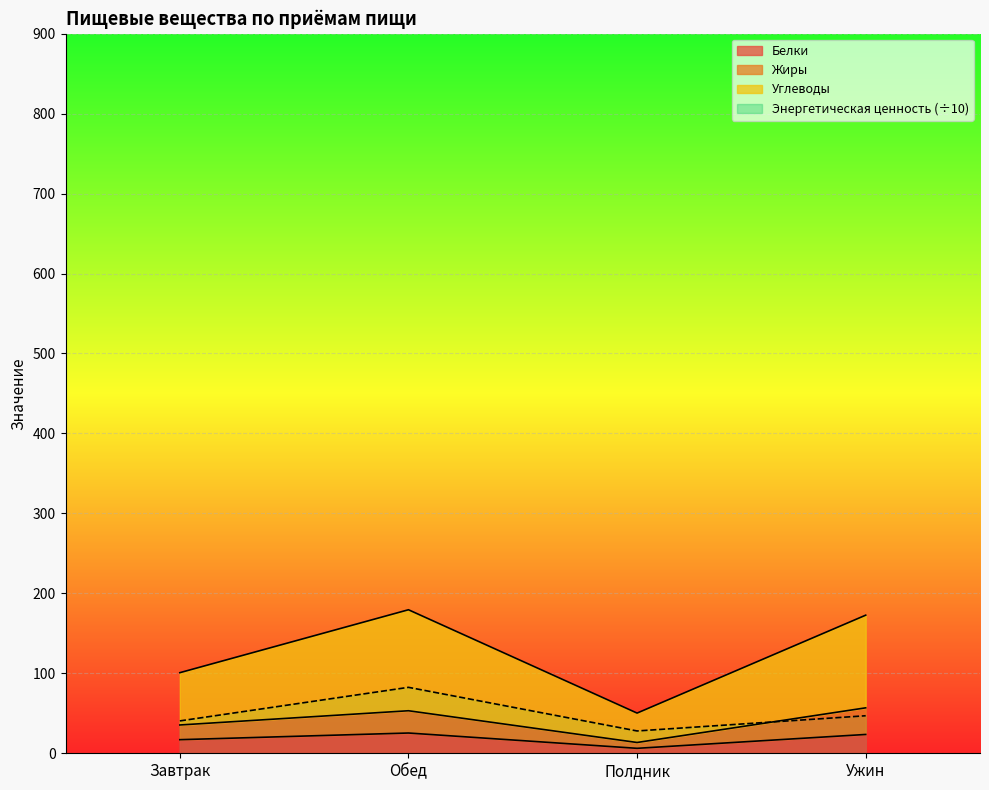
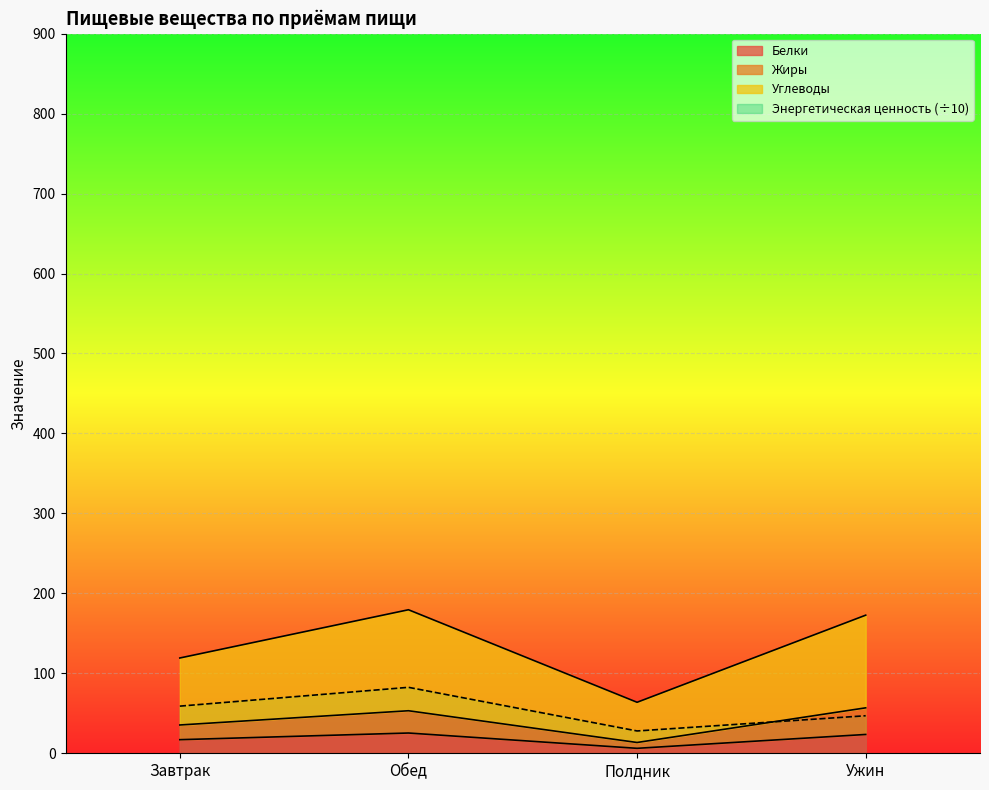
Углеводы, Завтрак: 70 -> 80
Энергетическая ценность (÷10), Завтрак: 40 -> 60
Углеводы, Полдник: 40 -> 50
